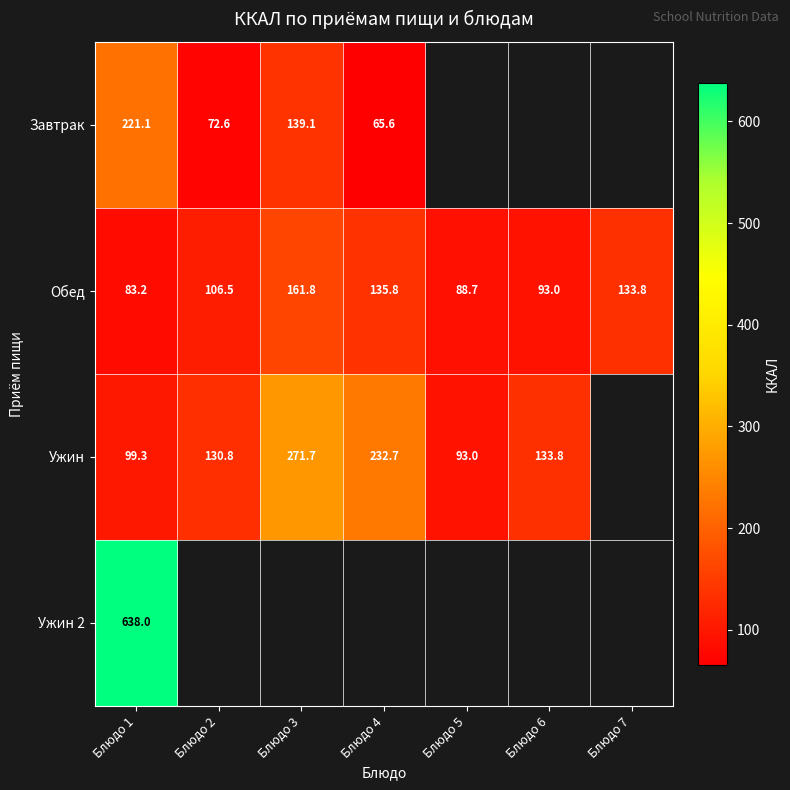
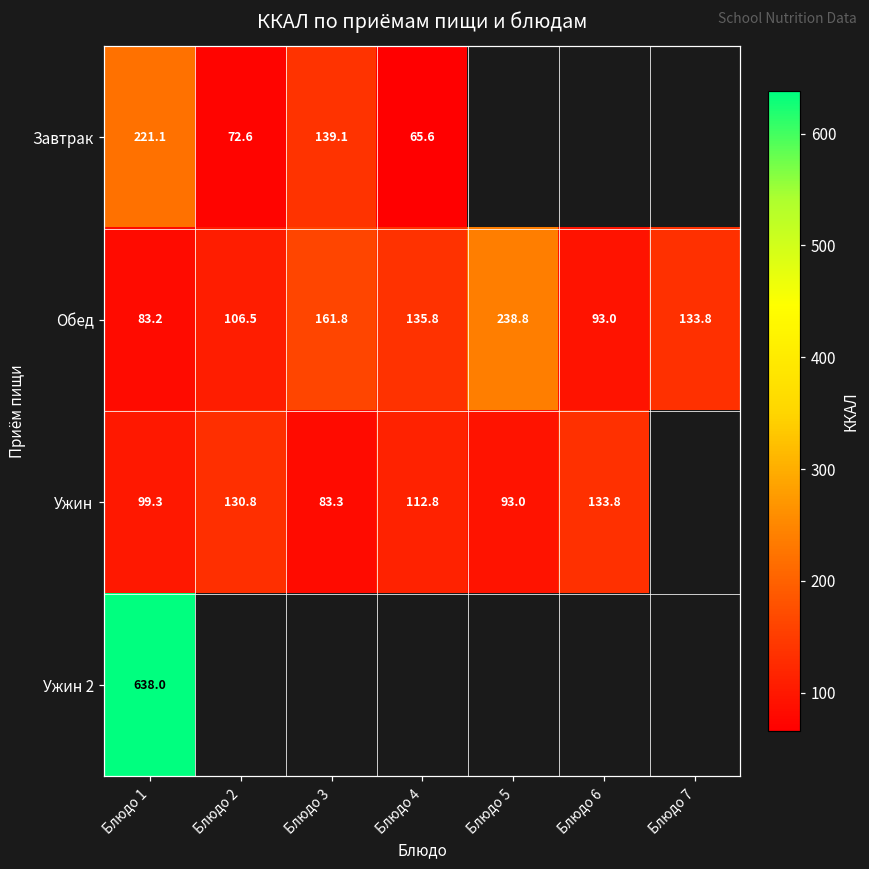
Обед, Блюдо 5: 88.7 -> 238.8
Ужин, Блюдо 3: 271.7 -> 83.3
Ужин, Блюдо 4: 232.7 -> 112.8
